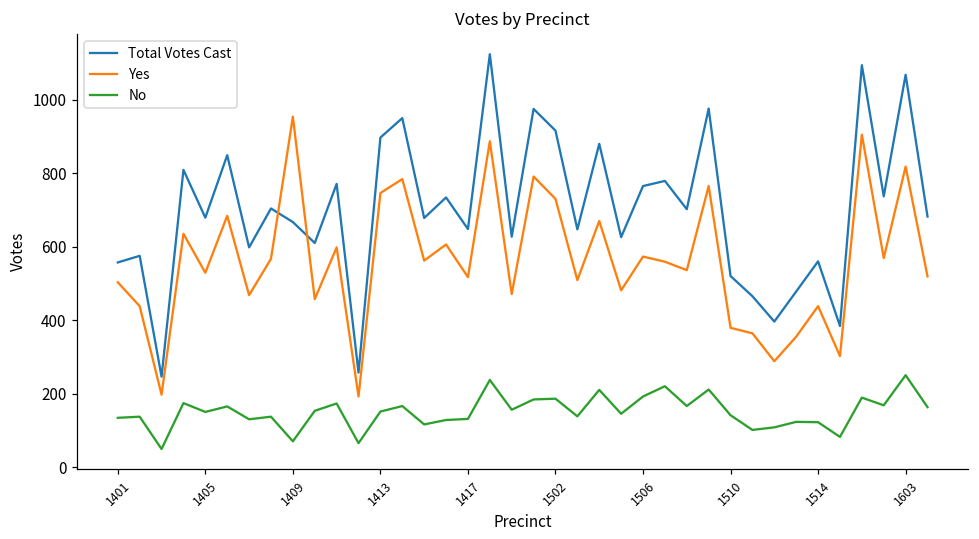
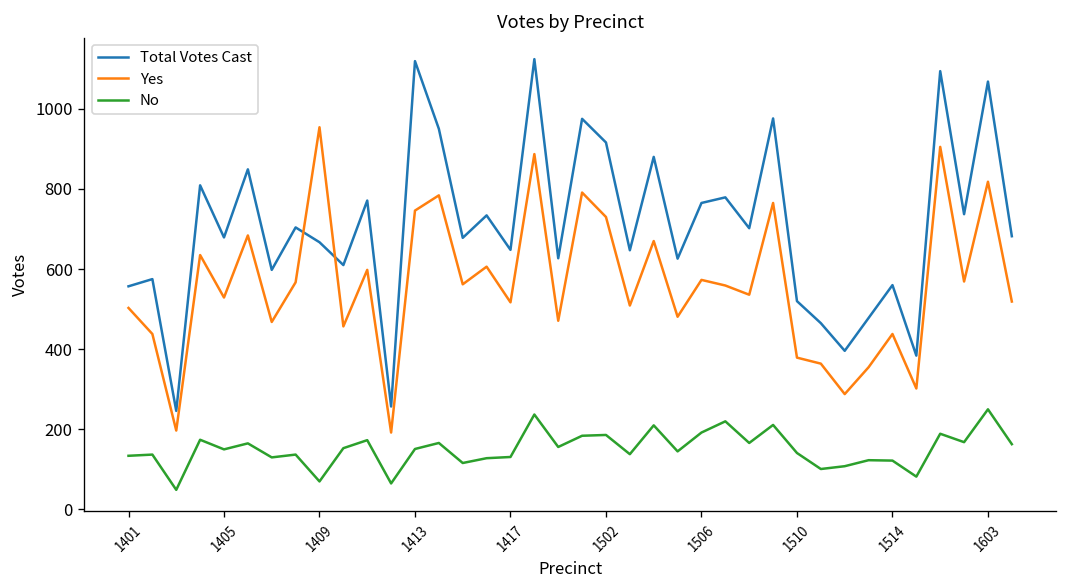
Total Votes Cast, 1413: 900 -> 1120
